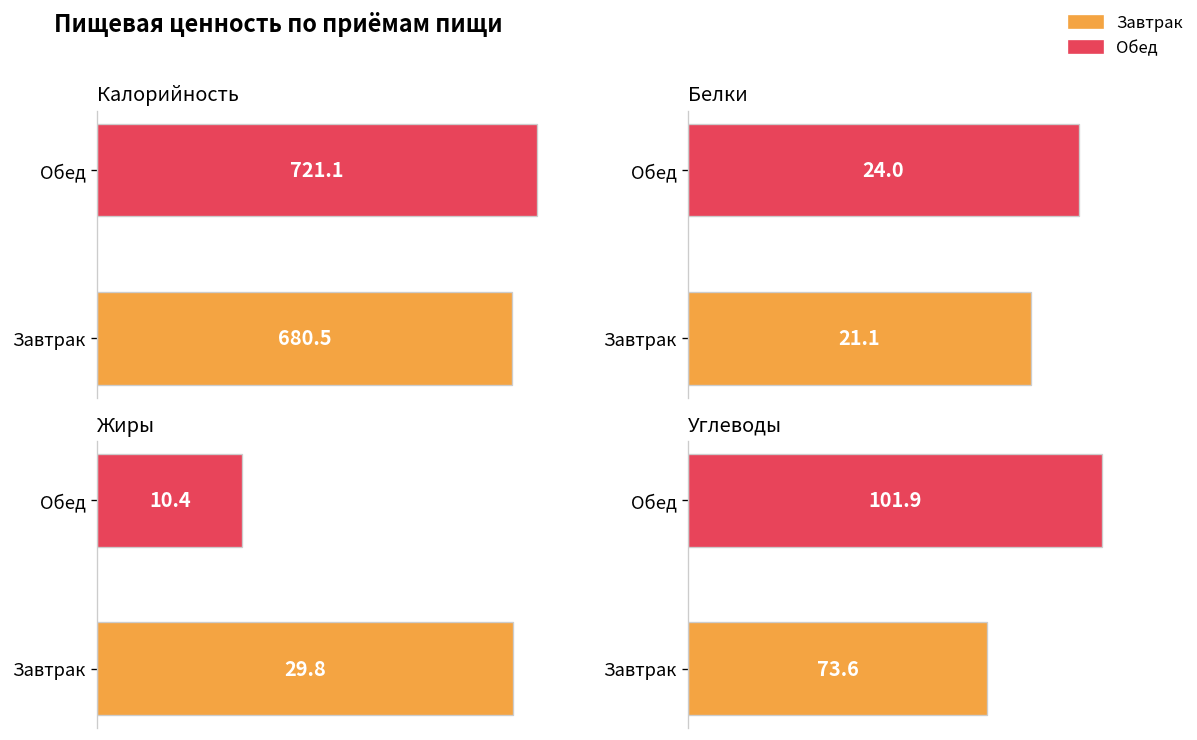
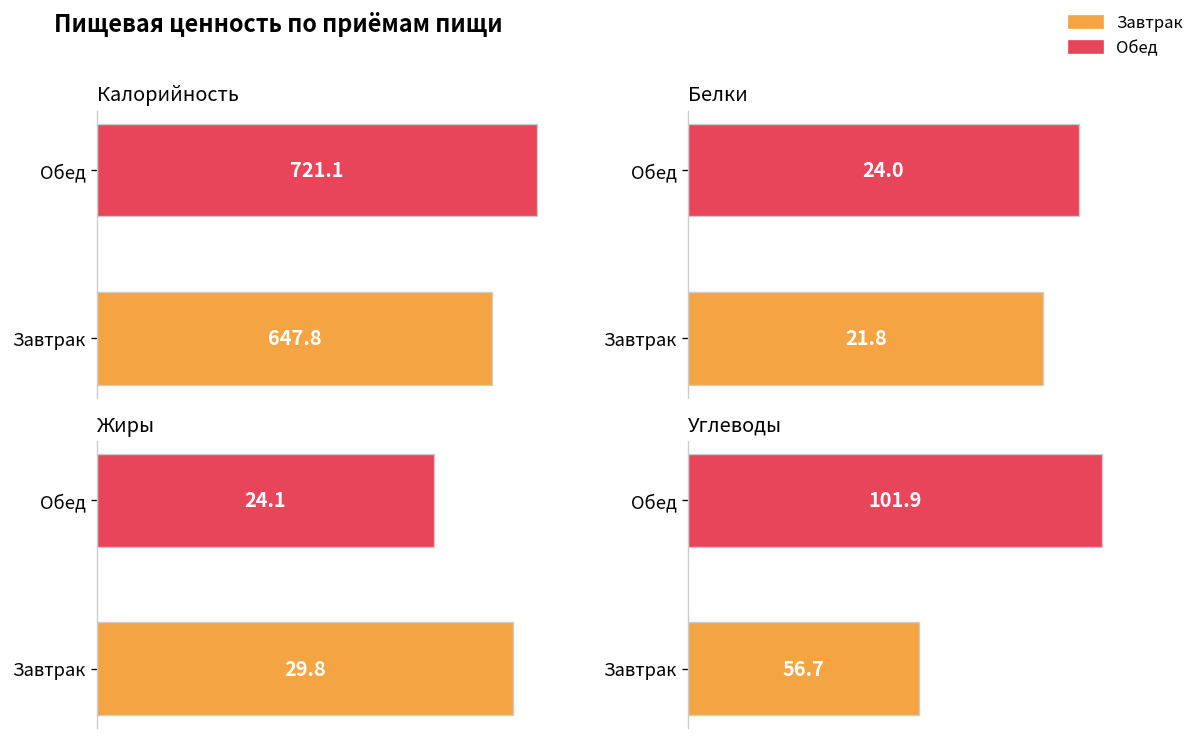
Калорийность, Завтрак: 680.5 -> 647.8
Белки, Завтрак: 21.1 -> 21.8
Жиры, Обед: 10.4 -> 24.1
Углеводы, Завтрак: 73.6 -> 56.7
